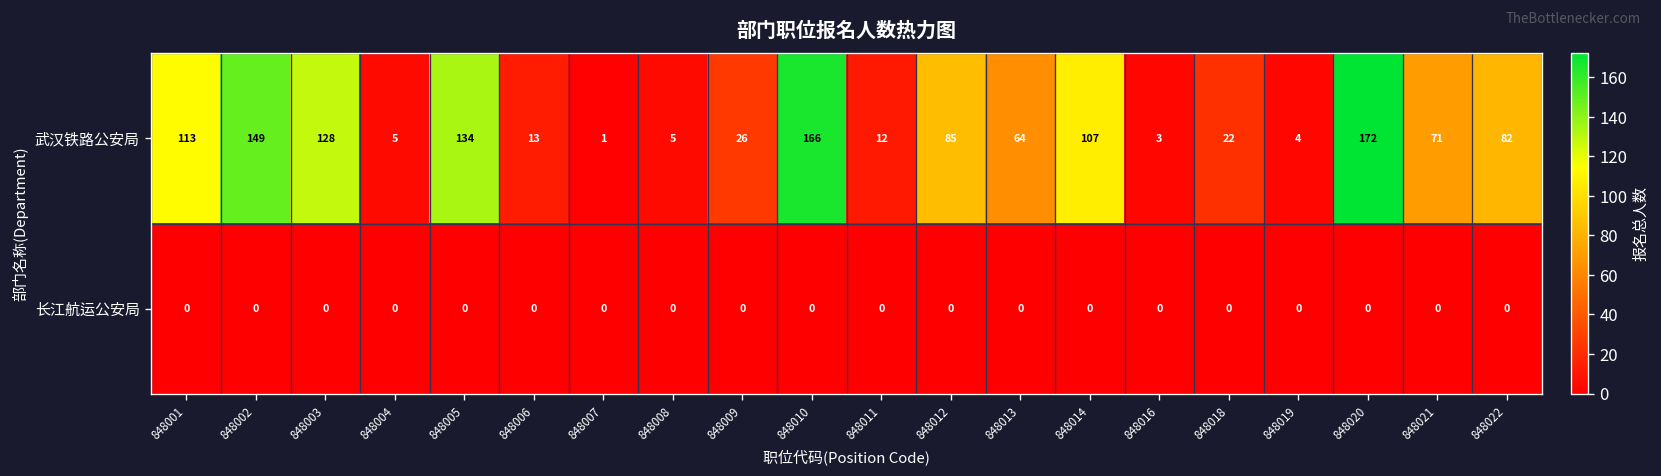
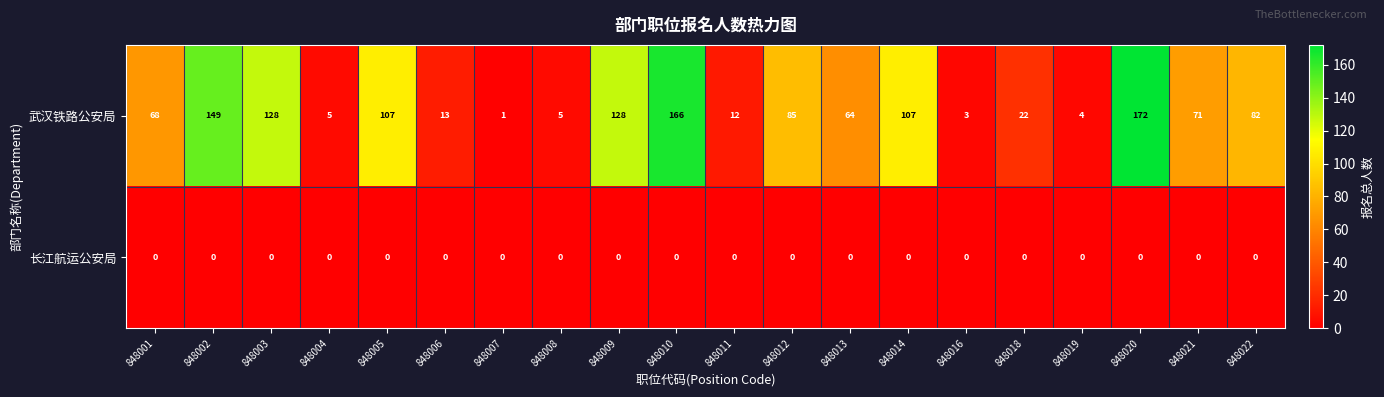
武汉铁路公安局, 848001: 113 -> 68
武汉铁路公安局, 848005: 134 -> 107
武汉铁路公安局, 848009: 26 -> 128
